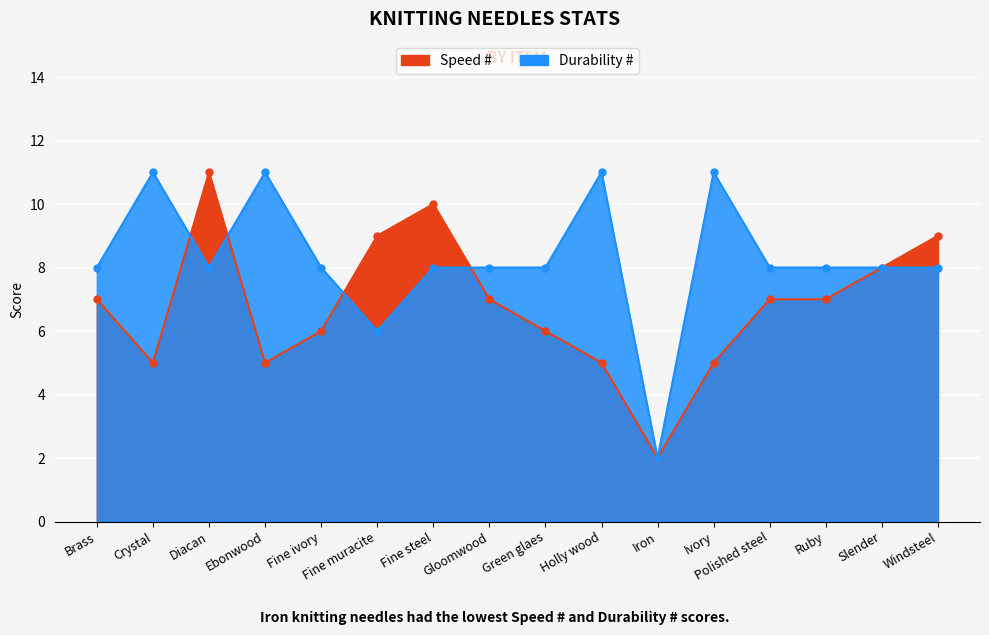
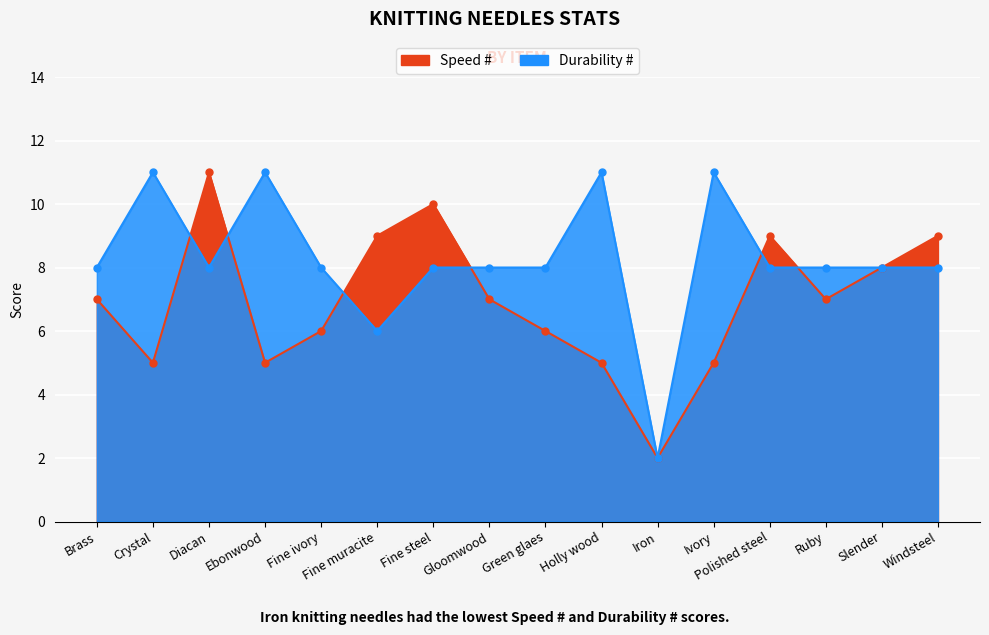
Speed #, Polished steel: 7 -> 9
